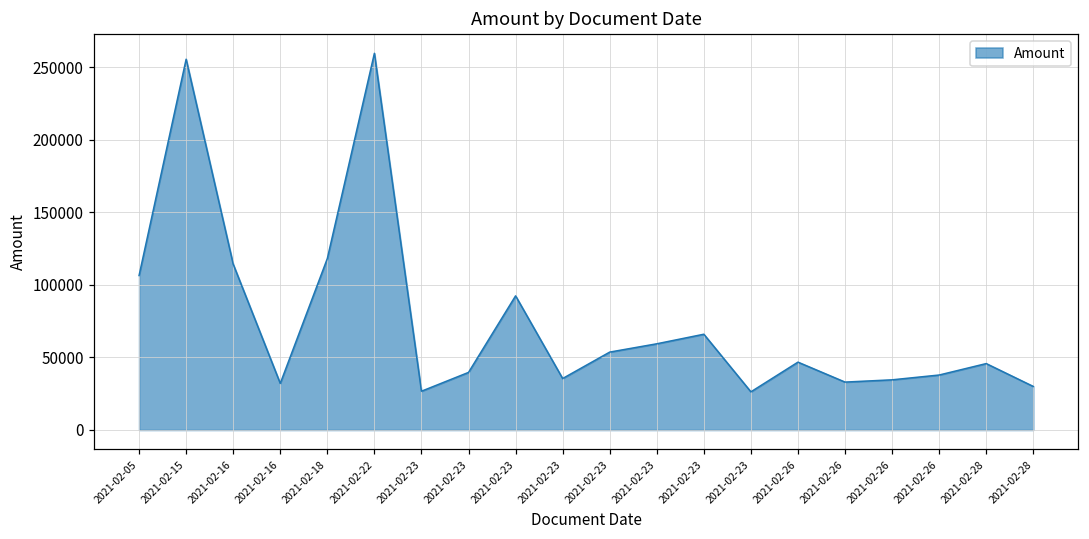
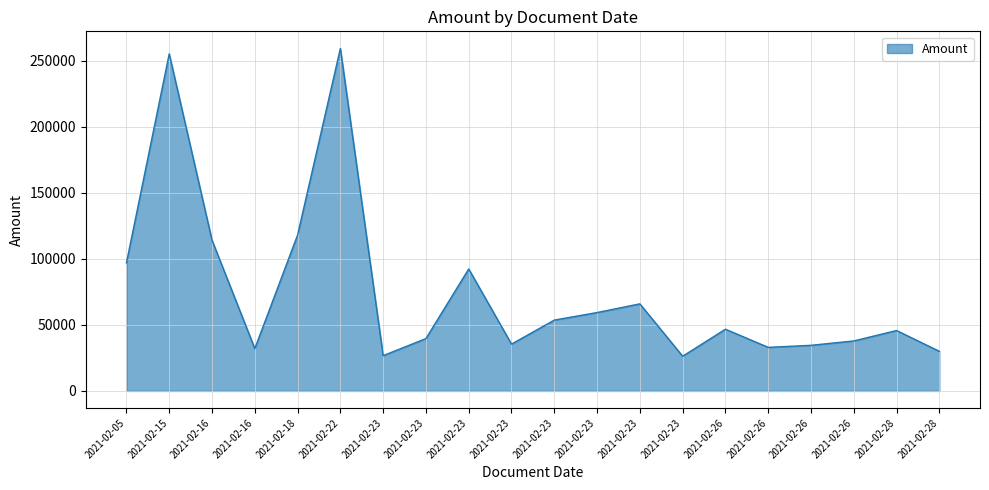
2021-02-05: 106000 -> 97000
